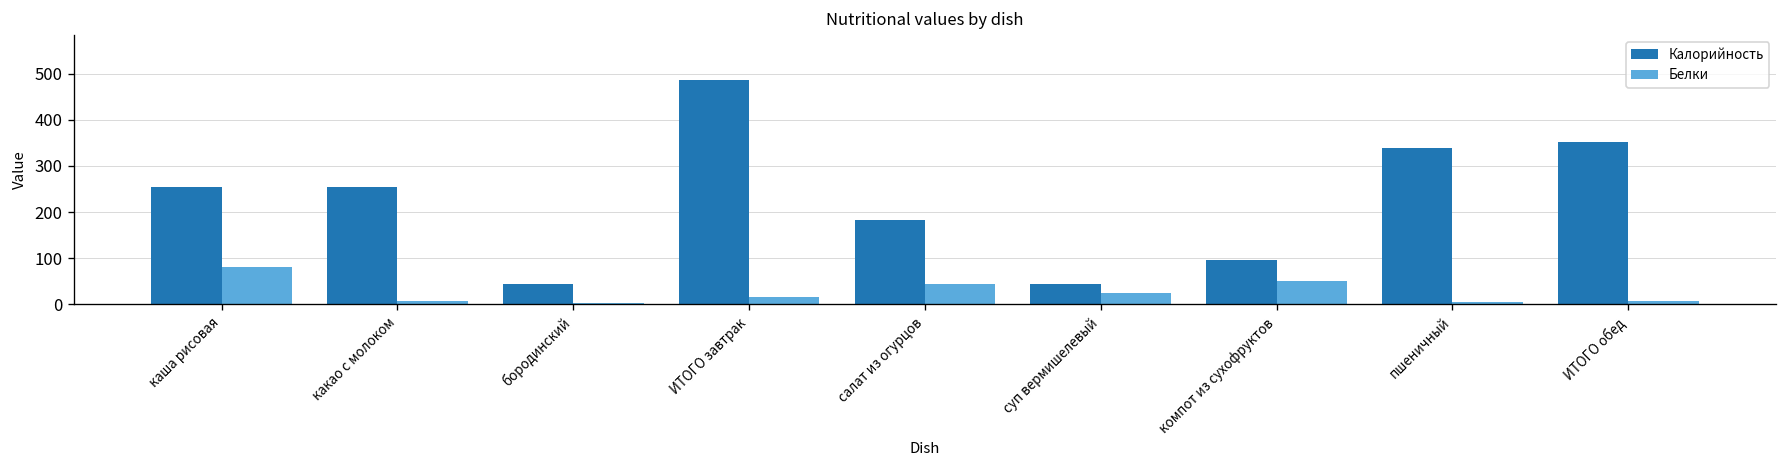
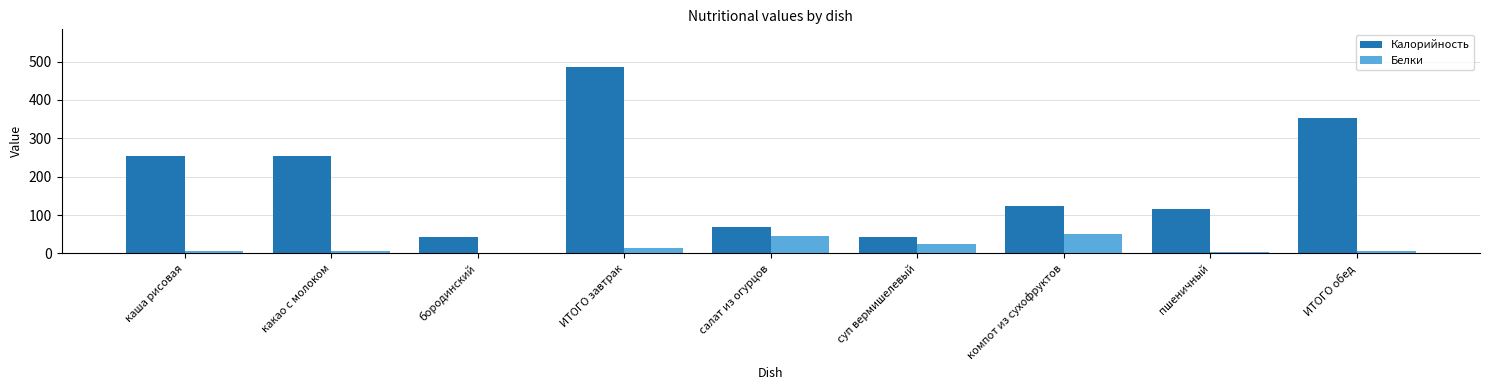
Белки, каша рисовая: 80 -> 10
Калорийность, салат из огурцов: 180 -> 70
Калорийность, компот из сухофруктов: 100 -> 120
Калорийность, пшеничный: 340 -> 120
